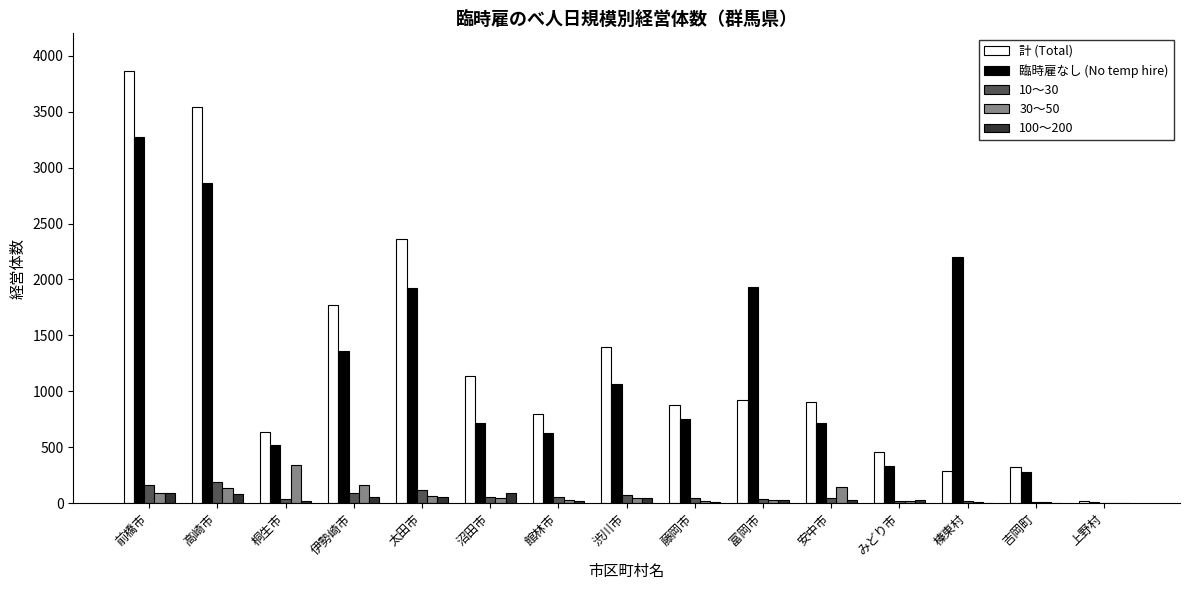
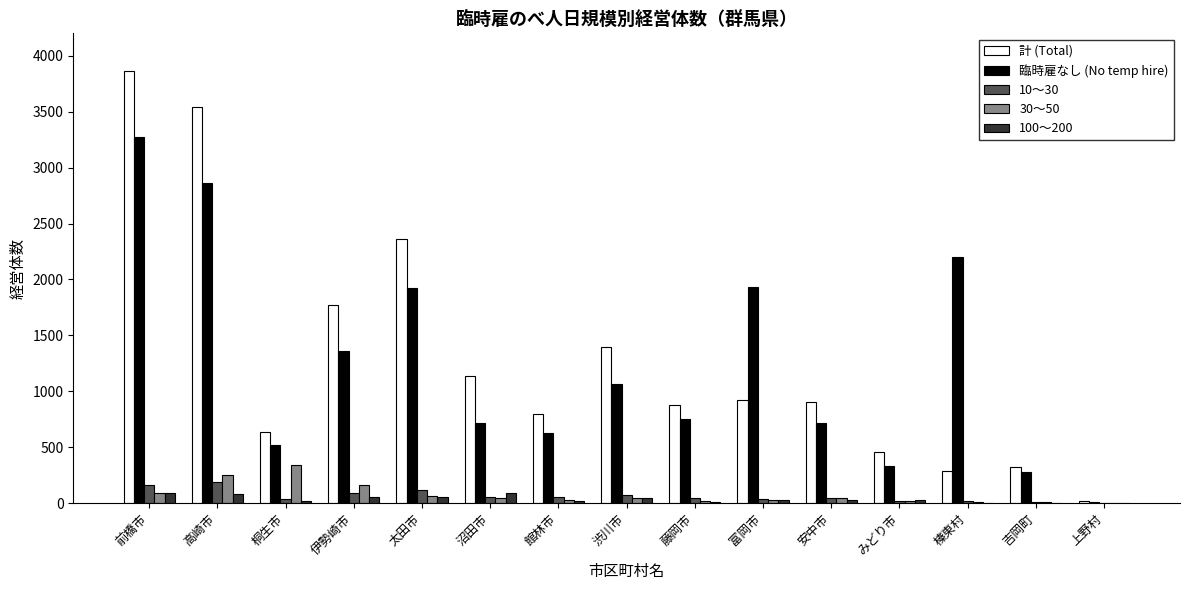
30～50, 高崎市: 140 -> 250
30～50, 安中市: 150 -> 40
